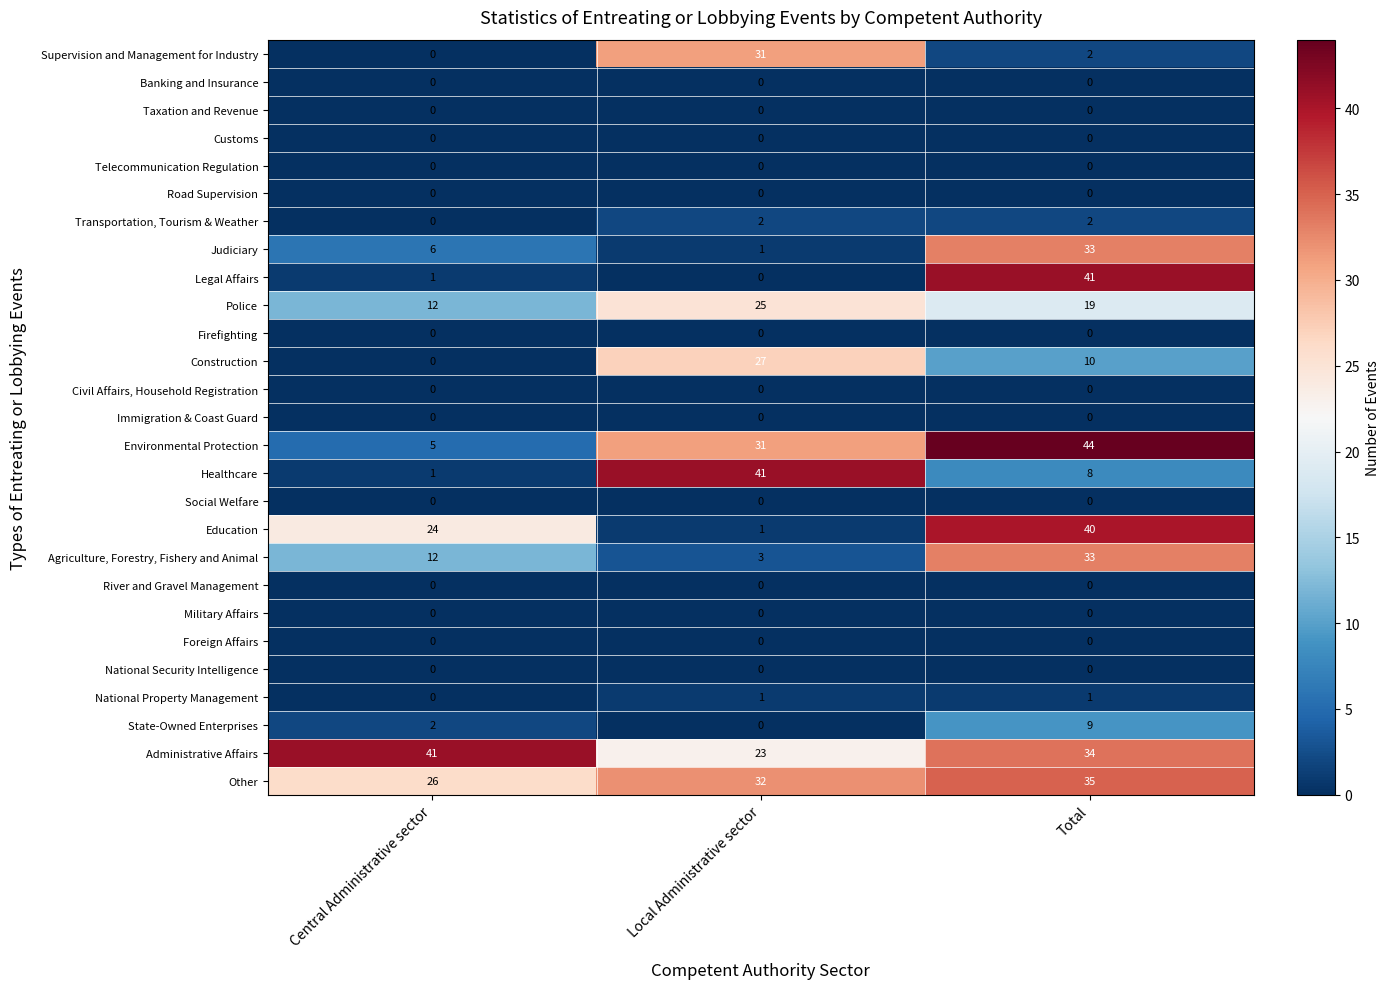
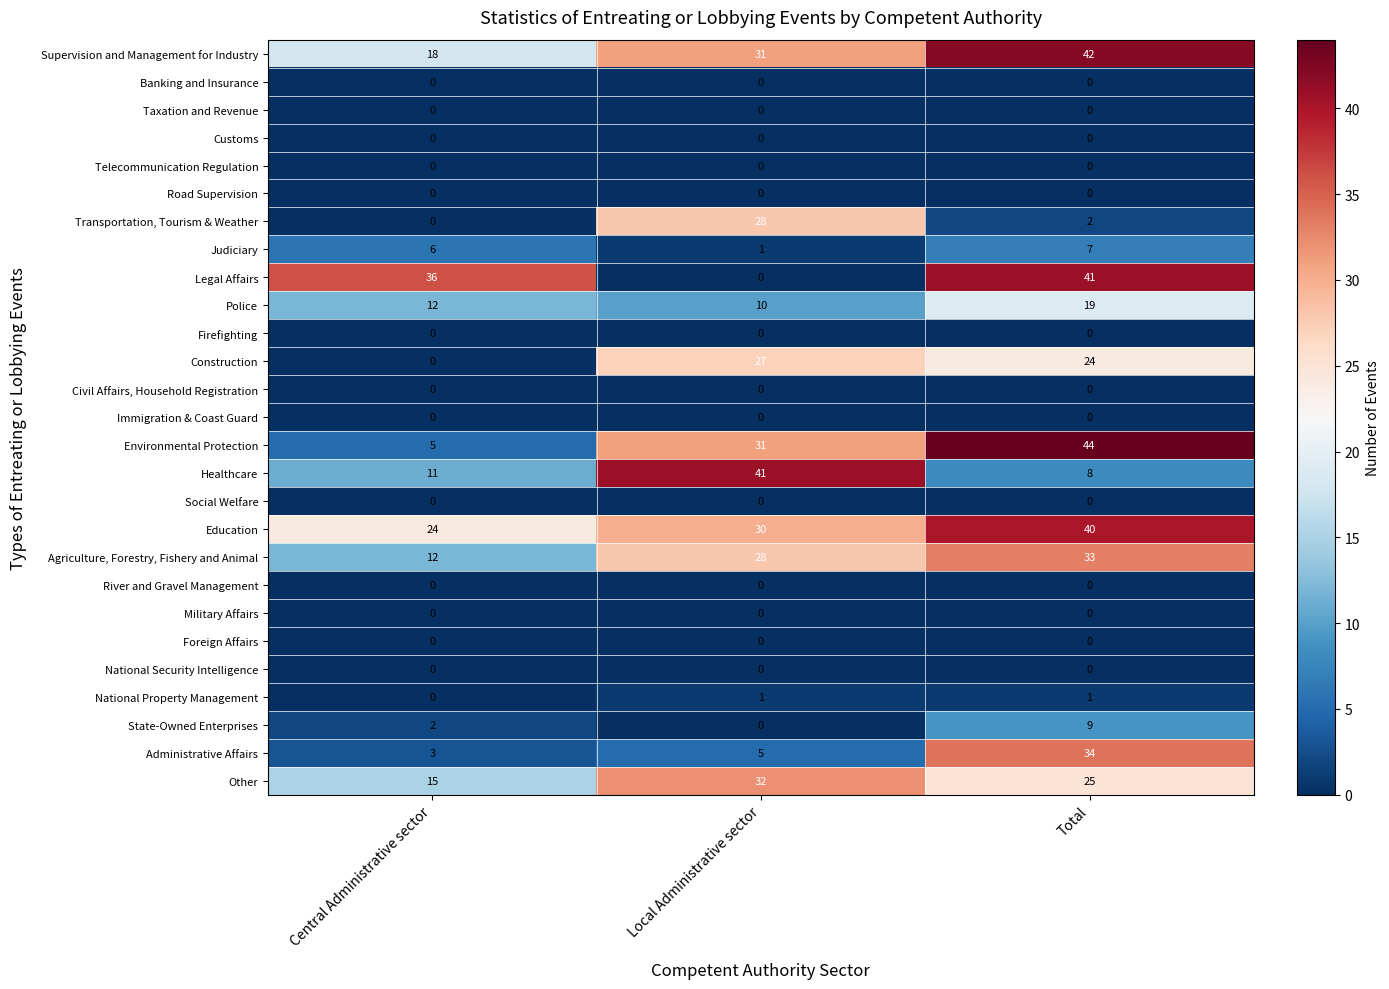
Supervision and Management for Industry, Central Administrative sector: 0 -> 18
Supervision and Management for Industry, Total: 2 -> 42
Transportation, Tourism & Weather, Local Administrative sector: 2 -> 28
Judiciary, Total: 33 -> 7
Legal Affairs, Central Administrative sector: 1 -> 36
Police, Local Administrative sector: 25 -> 10
Construction, Total: 10 -> 24
Healthcare, Central Administrative sector: 1 -> 11
Education, Local Administrative sector: 1 -> 30
Agriculture, Forestry, Fishery and Animal, Local Administrative sector: 3 -> 28
Administrative Affairs, Central Administrative sector: 41 -> 3
Administrative Affairs, Local Administrative sector: 23 -> 5
Other, Central Administrative sector: 26 -> 15
Other, Total: 35 -> 25
